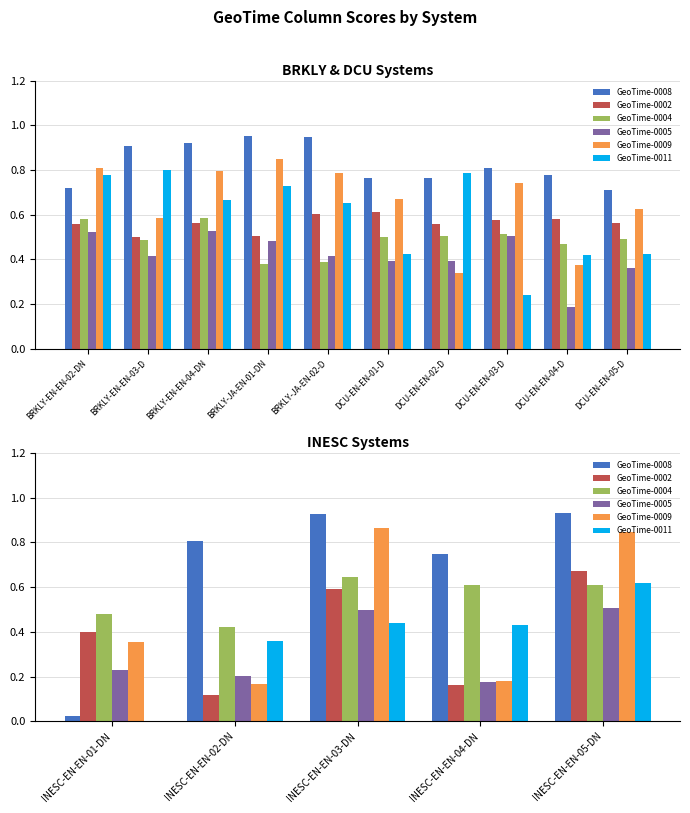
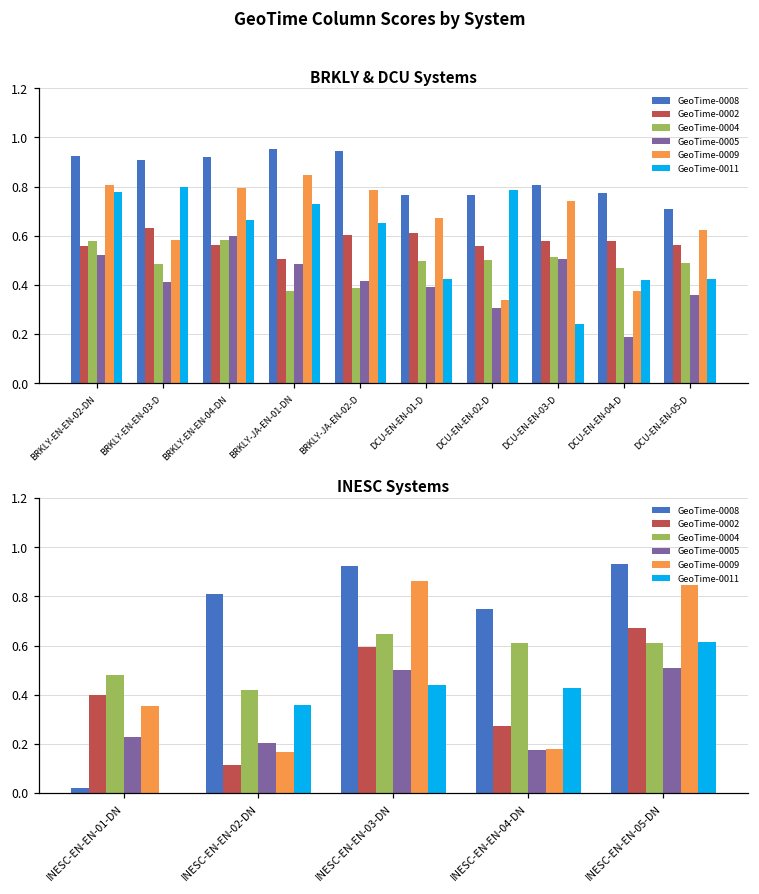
BRKLY & DCU Systems, GeoTime-0008, BRKLY-EN-EN-02-DN: 0.72 -> 0.93
BRKLY & DCU Systems, GeoTime-0002, BRKLY-EN-EN-03-D: 0.50 -> 0.63
BRKLY & DCU Systems, GeoTime-0005, BRKLY-EN-EN-04-DN: 0.53 -> 0.60
BRKLY & DCU Systems, GeoTime-0005, DCU-EN-EN-02-D: 0.39 -> 0.31
INESC Systems, GeoTime-0002, INESC-EN-EN-04-DN: 0.16 -> 0.27
